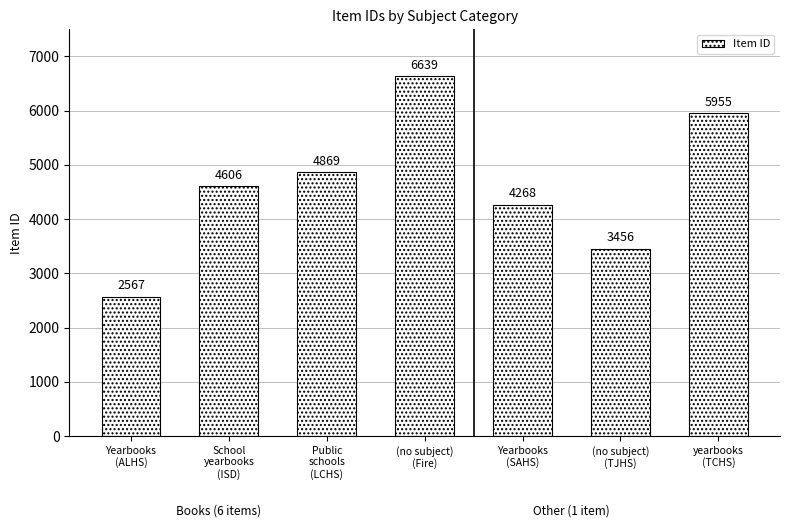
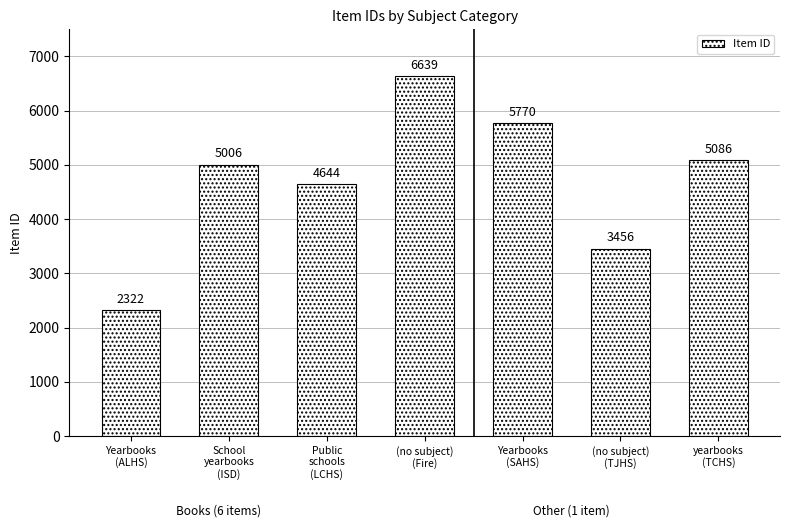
Yearbooks (ALHS): 2567 -> 2322
School yearbooks (ISD): 4606 -> 5006
Public schools (LCHS): 4869 -> 4644
Yearbooks (SAHS): 4268 -> 5770
yearbooks (TCHS): 5955 -> 5086
